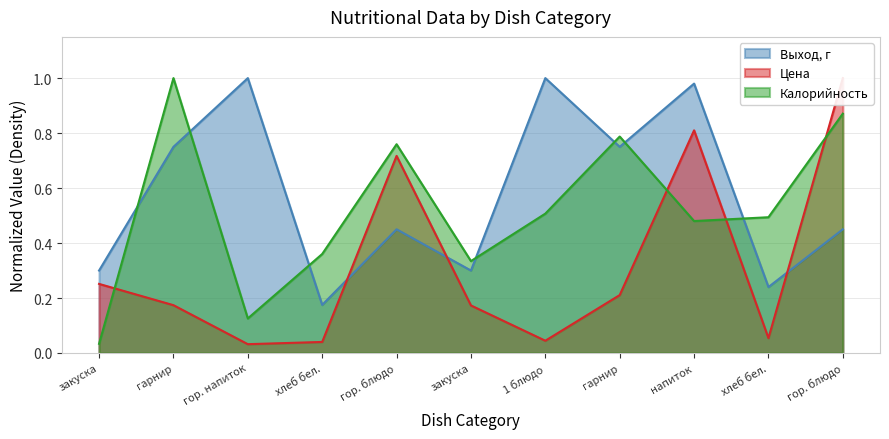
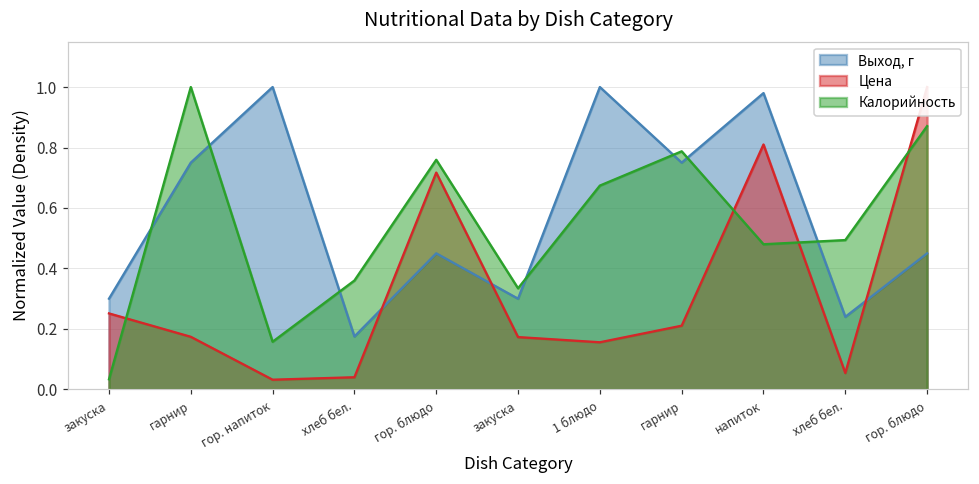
Калорийность, гор. напиток: 0.13 -> 0.16
Цена, 1 блюдо: 0.04 -> 0.16
Калорийность, 1 блюдо: 0.51 -> 0.67
